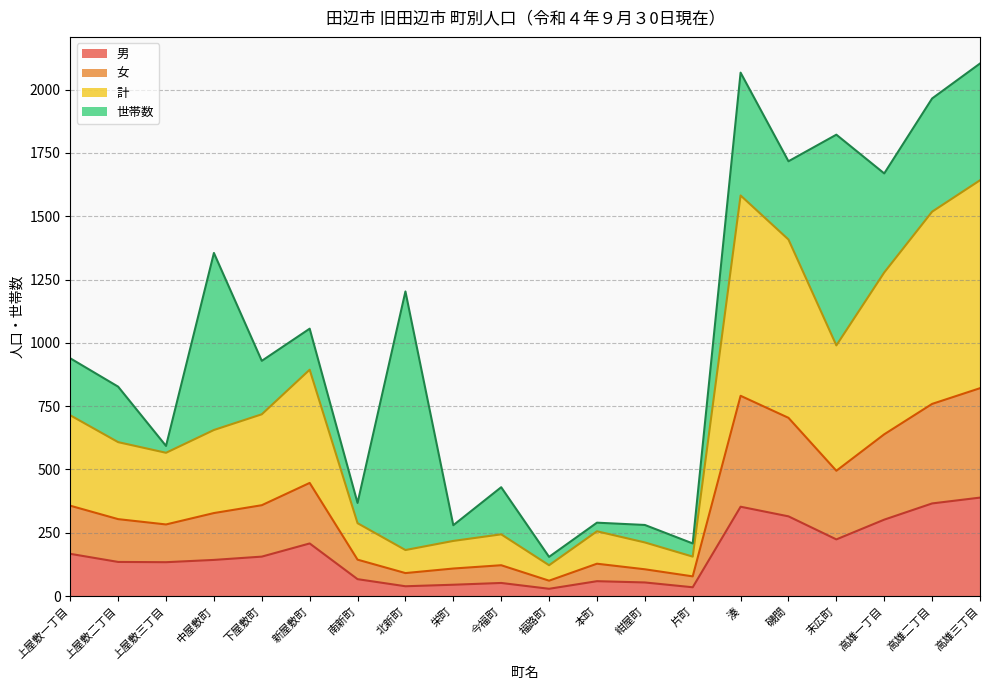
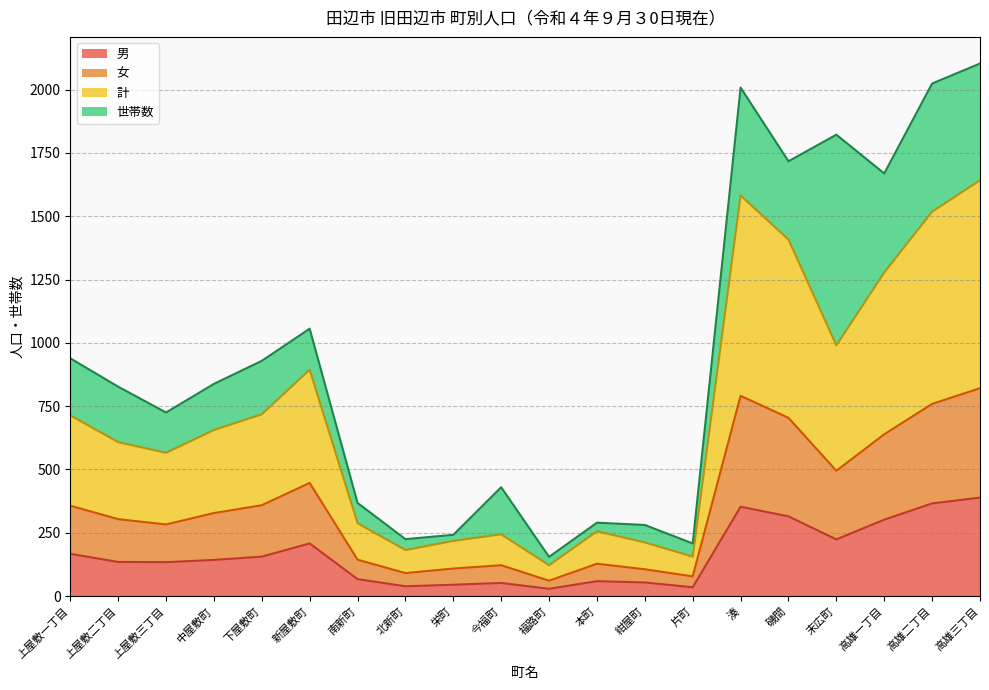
世帯数, 上屋敷三丁目: 30 -> 160
世帯数, 中屋敷町: 700 -> 180
世帯数, 北新町: 1020 -> 40
世帯数, 栄町: 60 -> 20
世帯数, 湊: 490 -> 430
世帯数, 高雄二丁目: 450 -> 510
